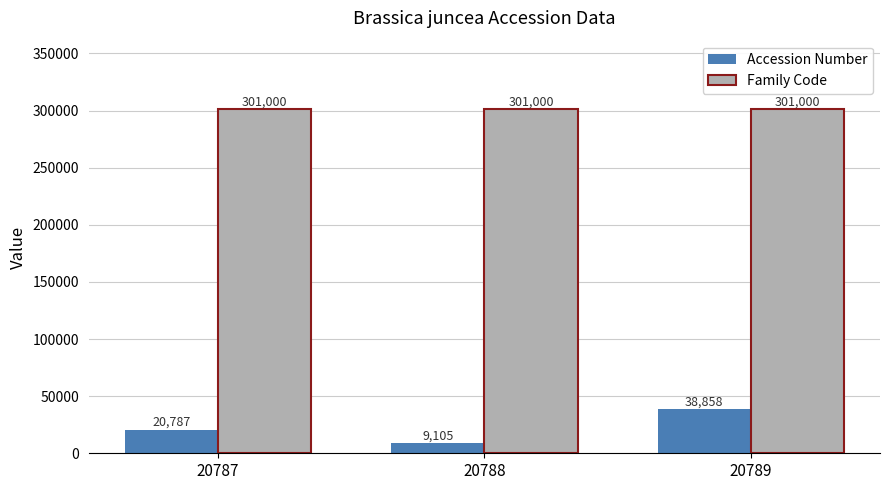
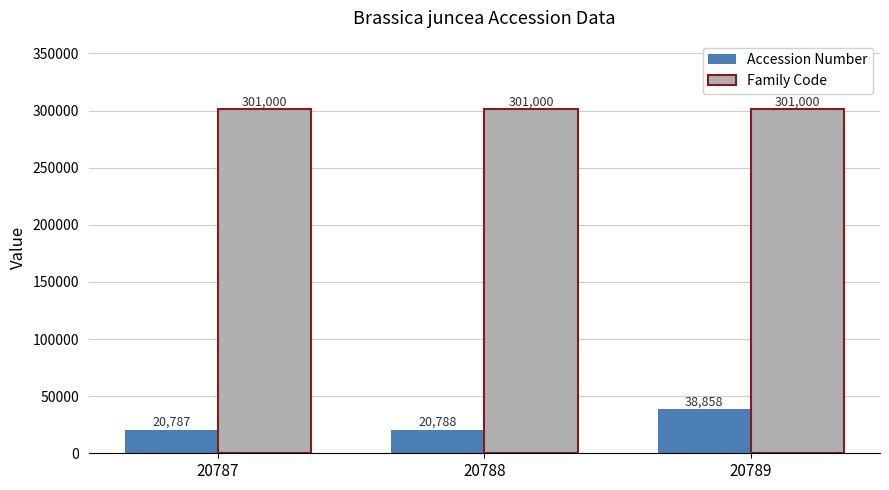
Accession Number, 20788: 9,105 -> 20,788
